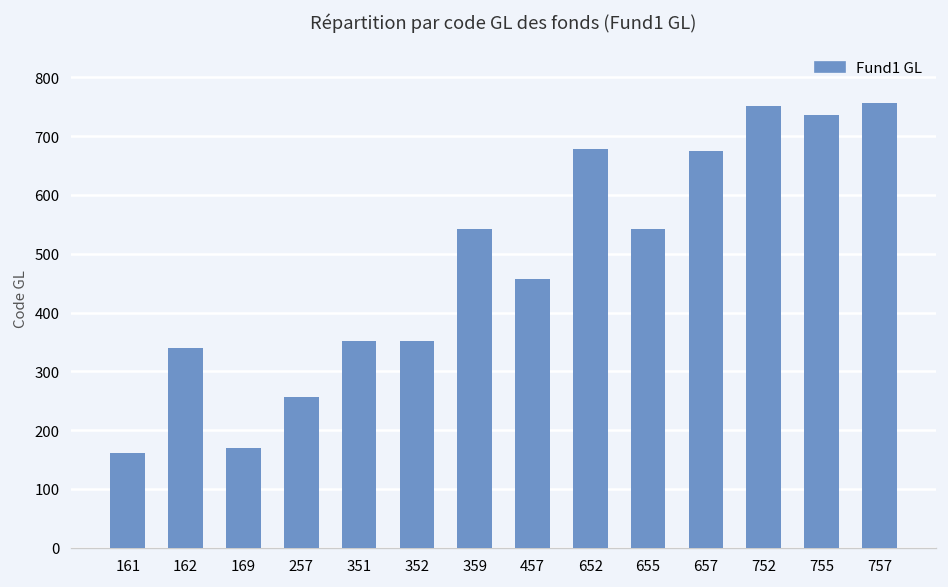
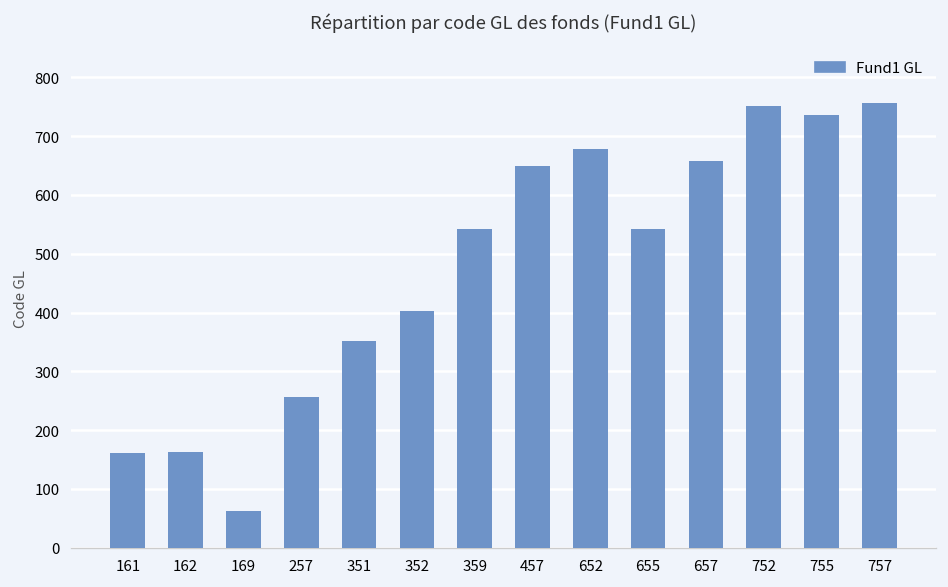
162: 340 -> 160
169: 170 -> 60
352: 350 -> 400
457: 460 -> 650
657: 680 -> 660
